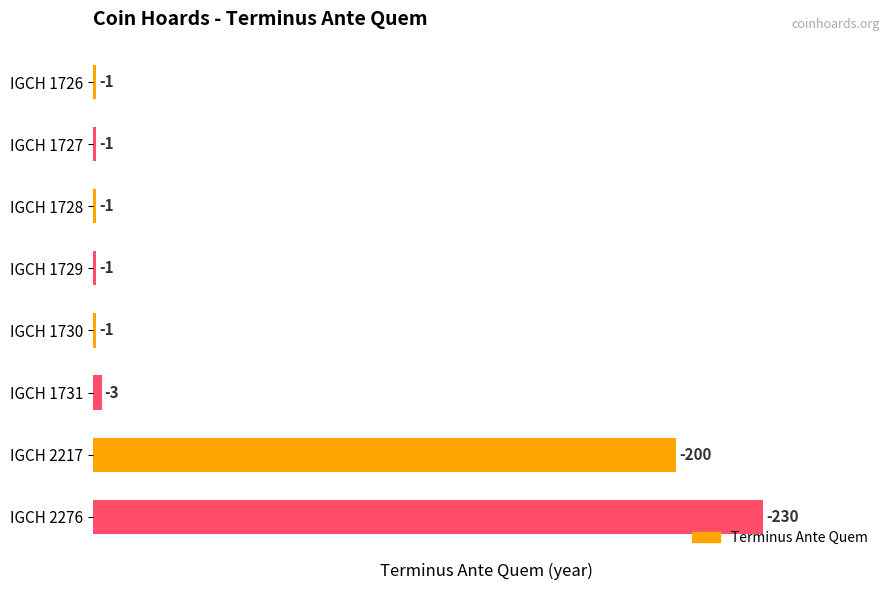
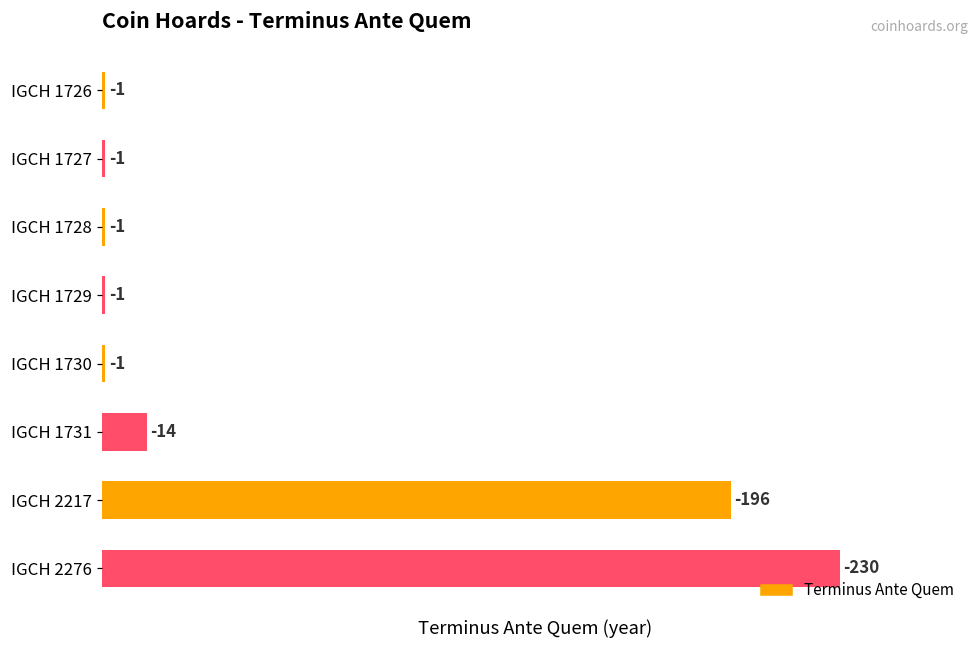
IGCH 1731: -3 -> -14
IGCH 2217: -200 -> -196
